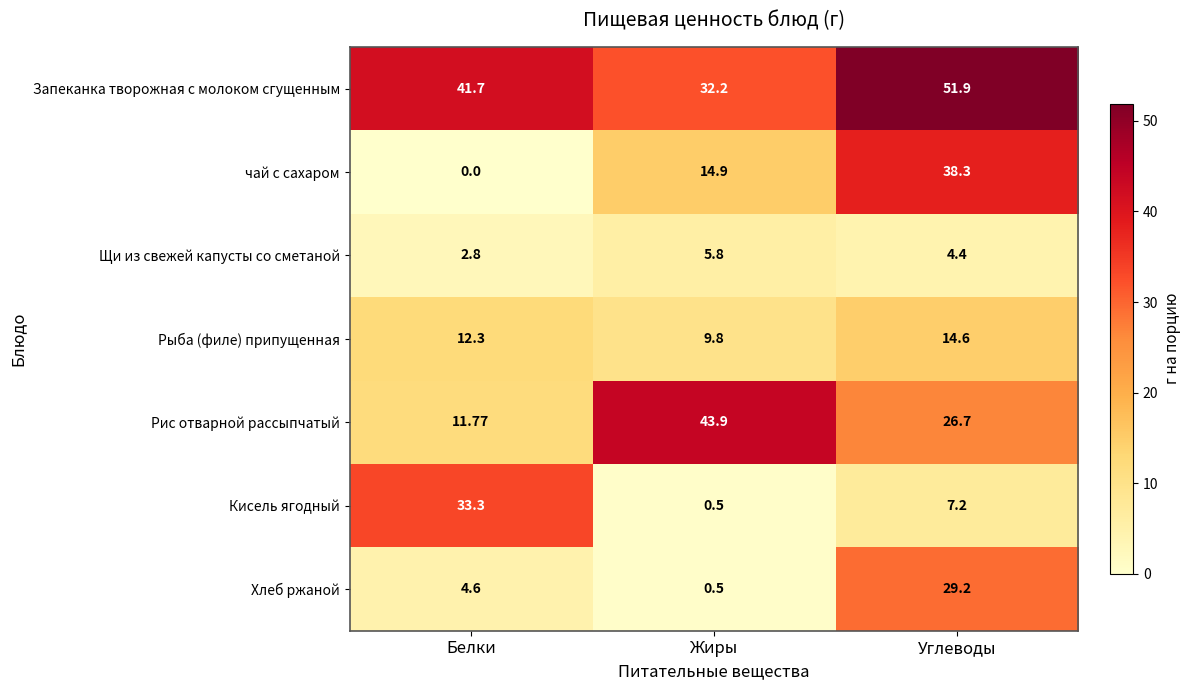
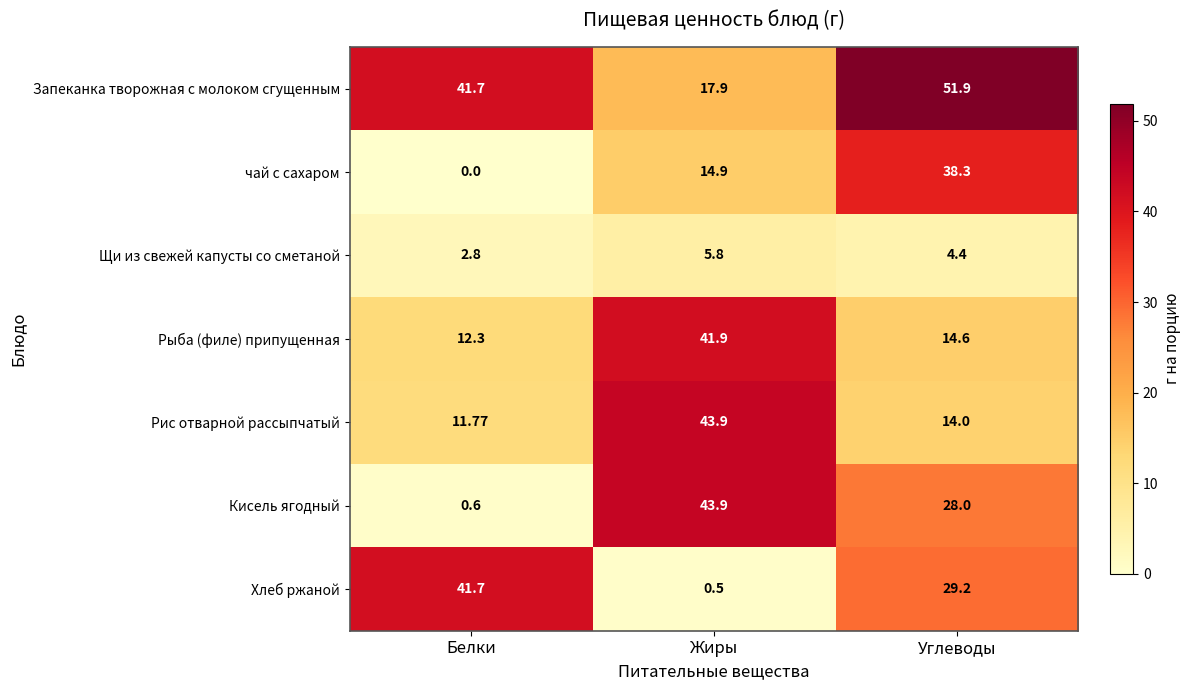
Запеканка творожная с молоком сгущенным, Жиры: 32.2 -> 17.9
Рыба (филе) припущенная, Жиры: 9.8 -> 41.9
Рис отварной рассыпчатый, Углеводы: 26.7 -> 14.0
Кисель ягодный, Белки: 33.3 -> 0.6
Кисель ягодный, Жиры: 0.5 -> 43.9
Кисель ягодный, Углеводы: 7.2 -> 28.0
Хлеб ржаной, Белки: 4.6 -> 41.7
